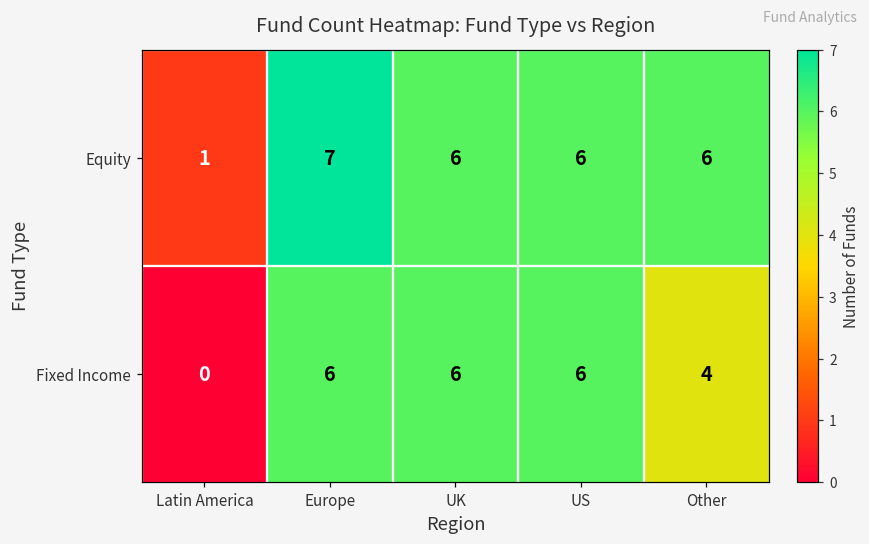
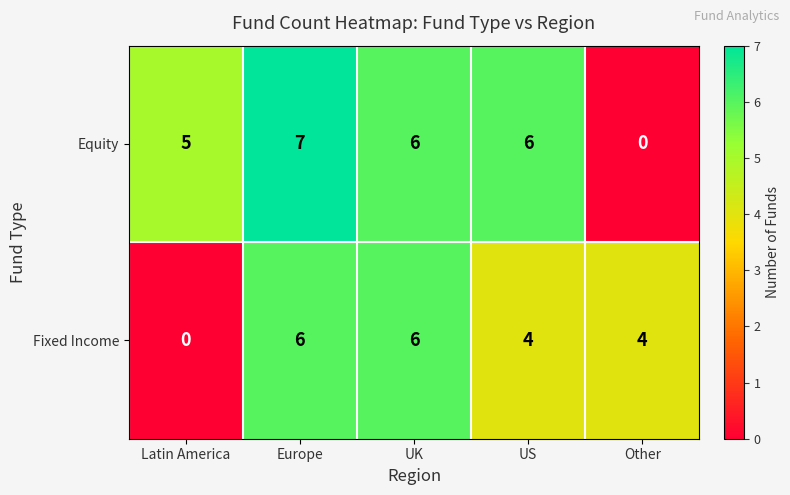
Equity, Latin America: 1 -> 5
Equity, Other: 6 -> 0
Fixed Income, US: 6 -> 4
